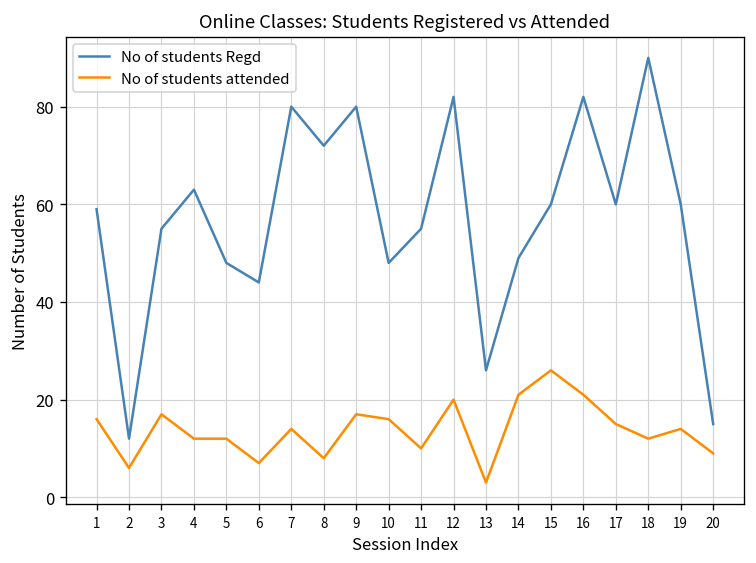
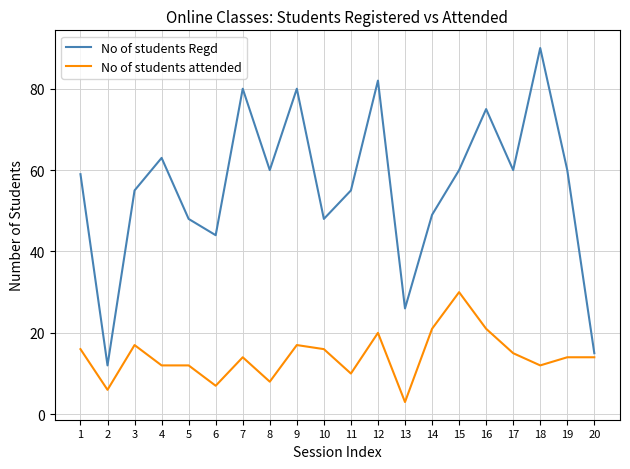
No of students Regd, 8: 72 -> 60
No of students attended, 15: 26 -> 30
No of students Regd, 16: 82 -> 75
No of students attended, 20: 9 -> 14
